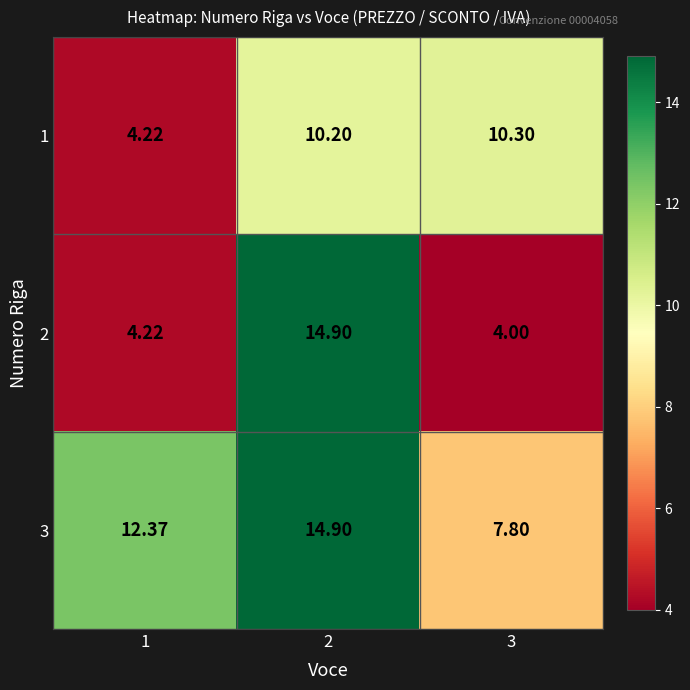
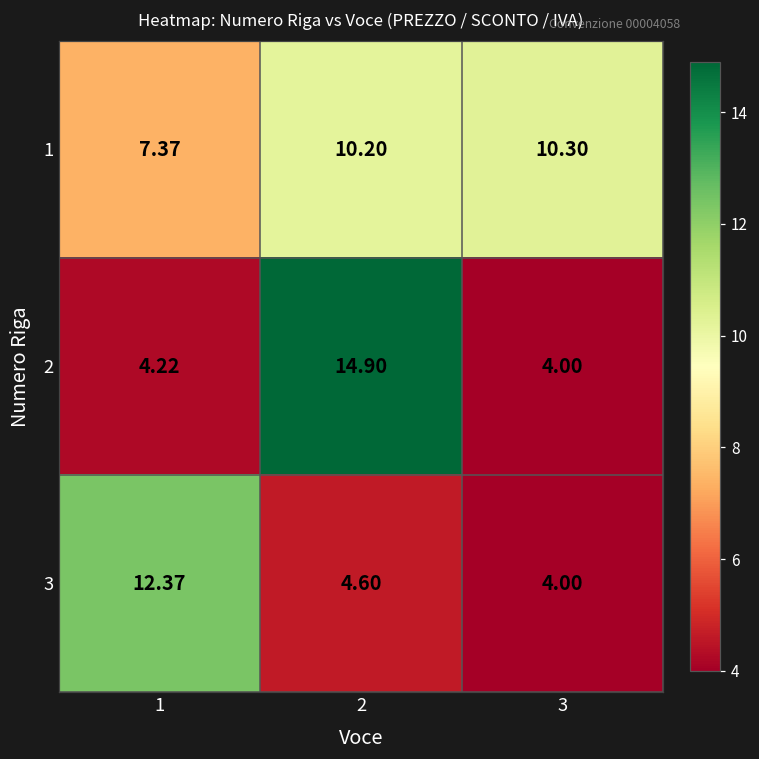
1, 1: 4.22 -> 7.37
3, 2: 14.90 -> 4.60
3, 3: 7.80 -> 4.00
